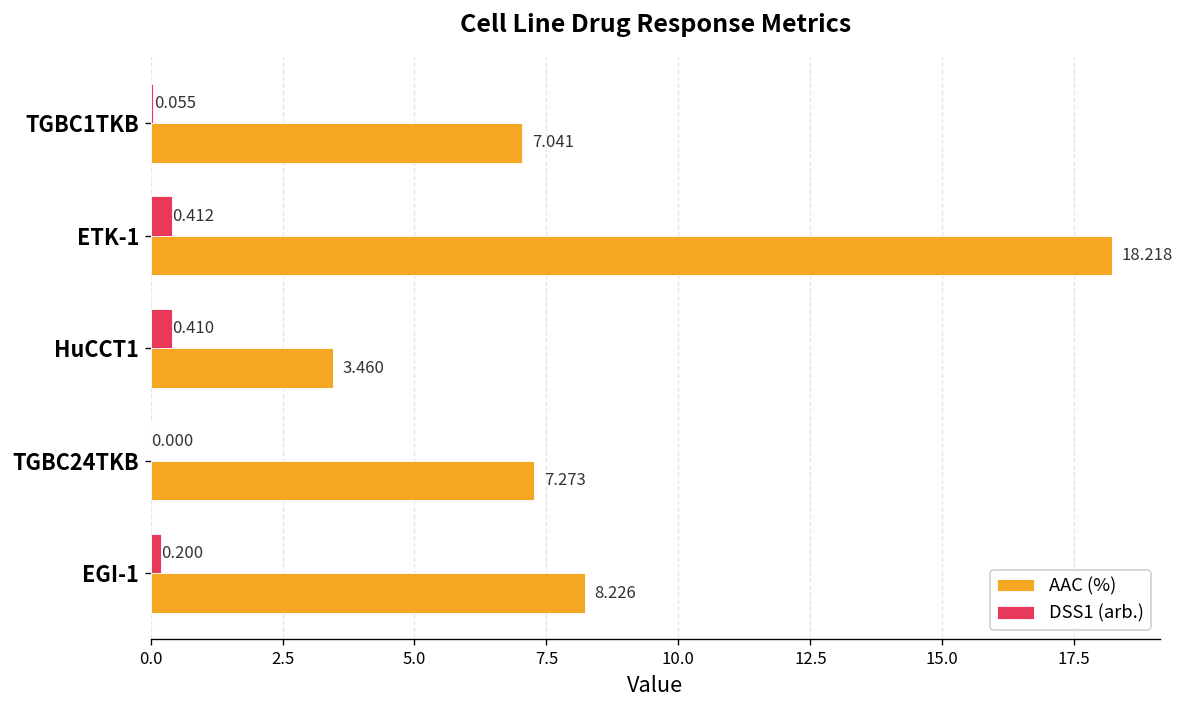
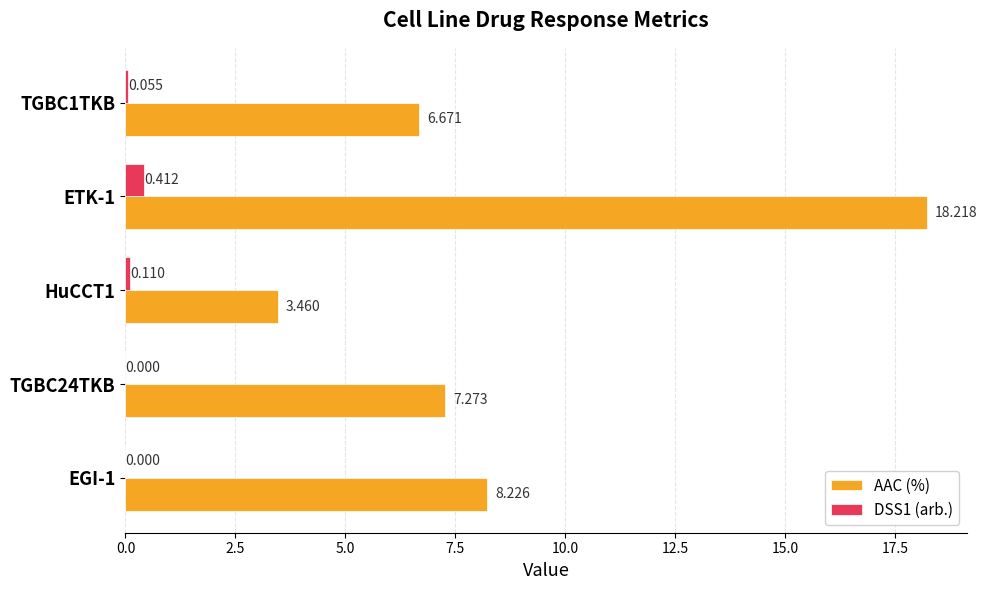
AAC (%), TGBC1TKB: 7.041 -> 6.671
DSS1 (arb.), HuCCT1: 0.410 -> 0.110
DSS1 (arb.), EGI-1: 0.200 -> 0.000
